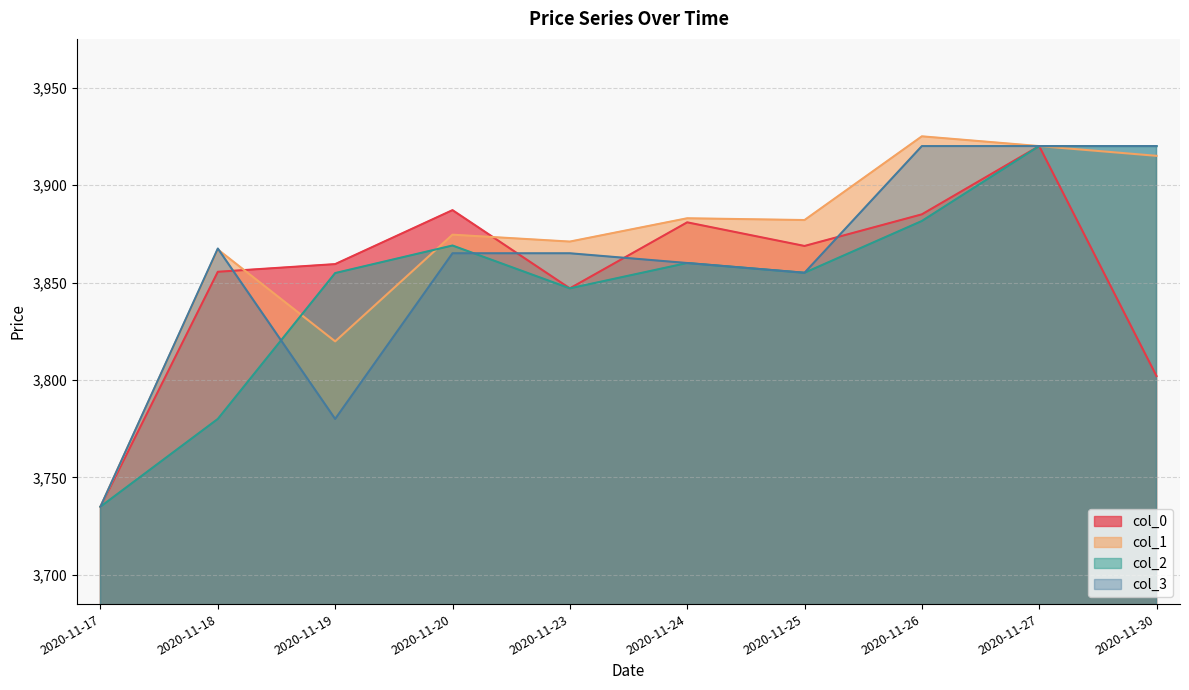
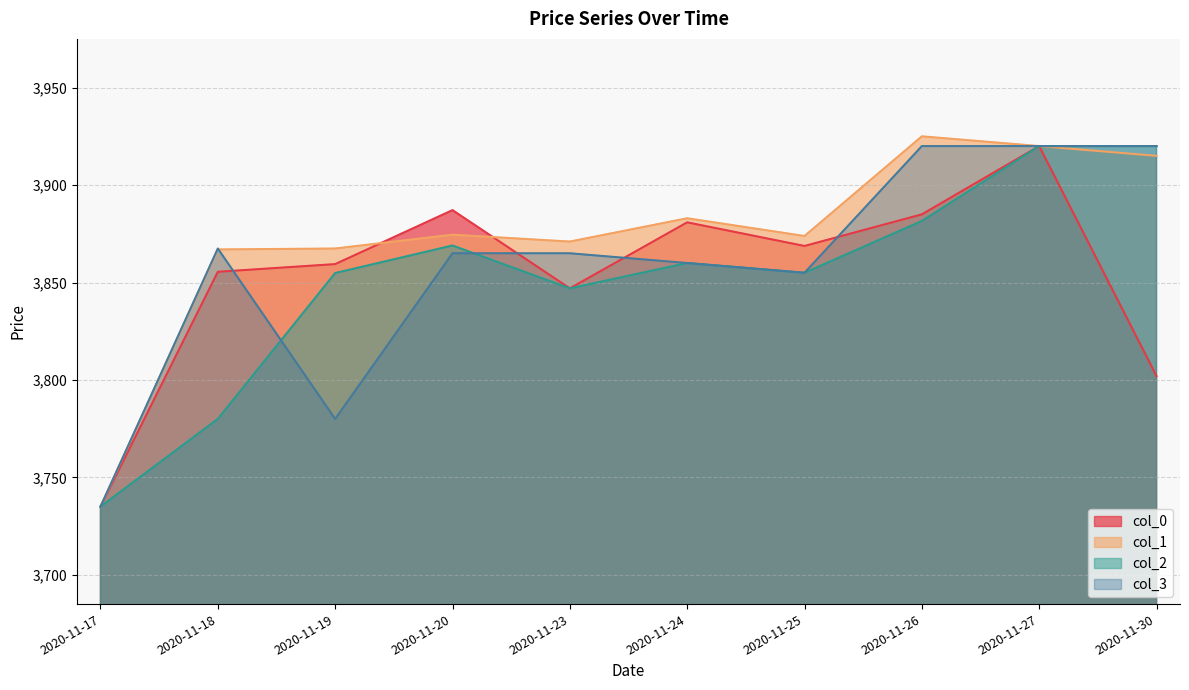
col_1, 2020-11-19: 3,820 -> 3,867
col_1, 2020-11-25: 3,882 -> 3,874
